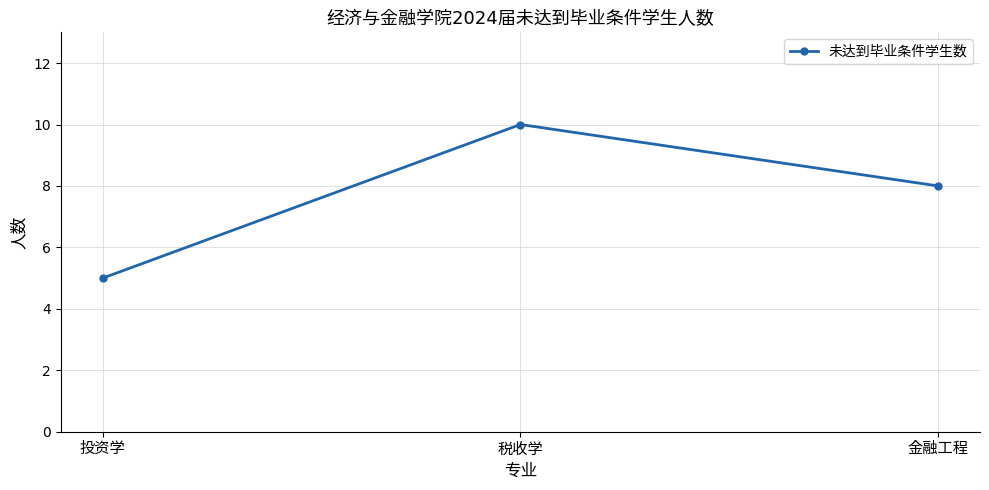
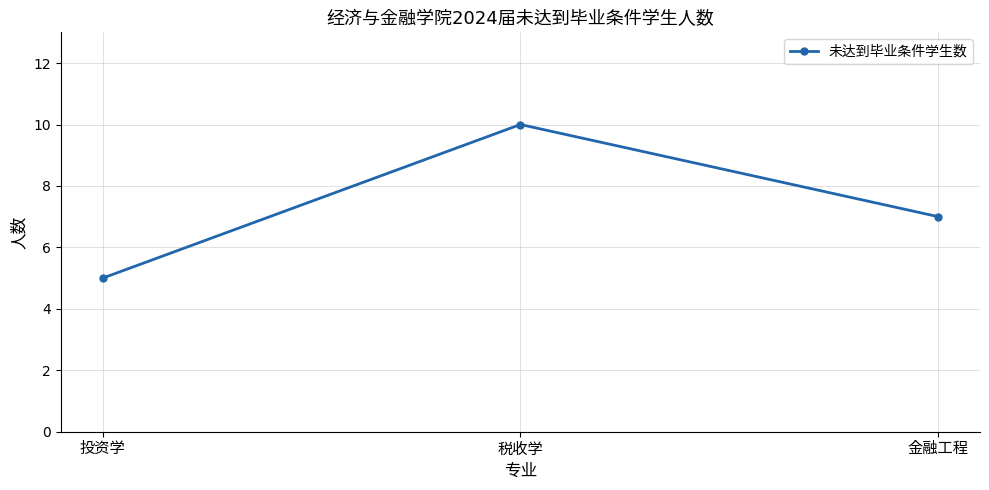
金融工程: 8 -> 7
